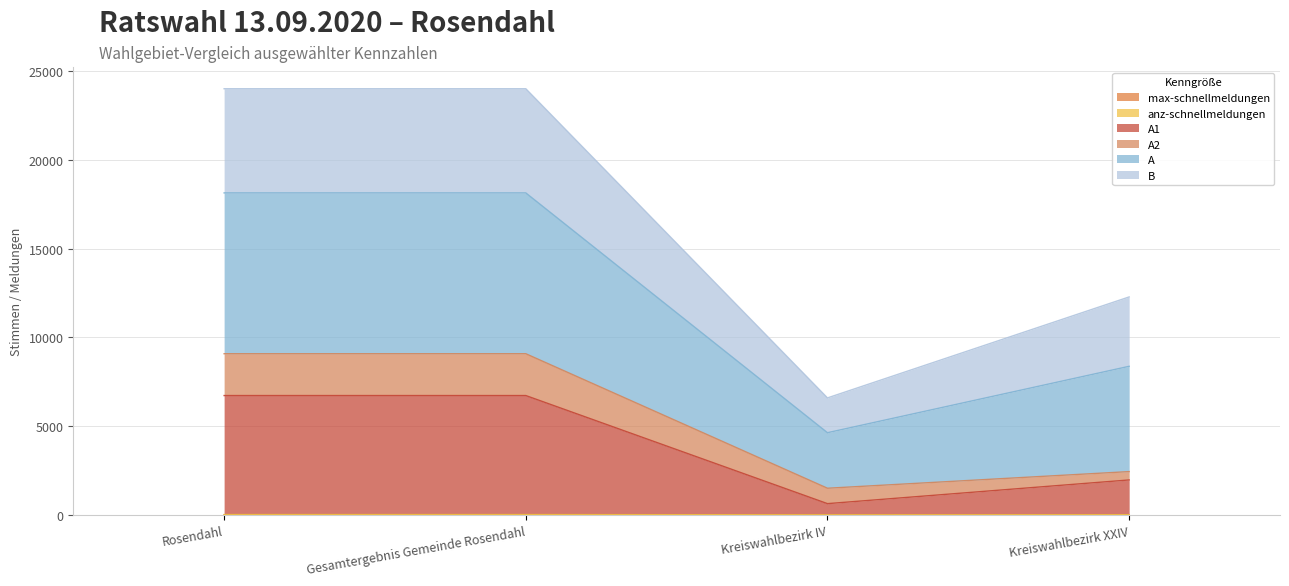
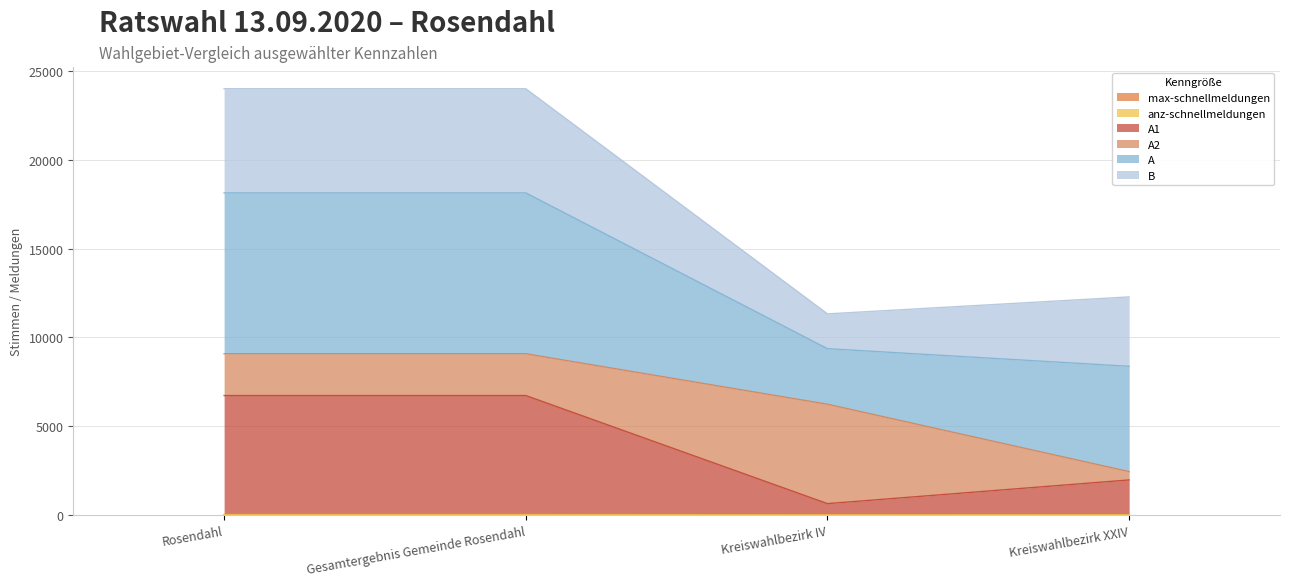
A2, Kreiswahlbezirk IV: 900 -> 5600
